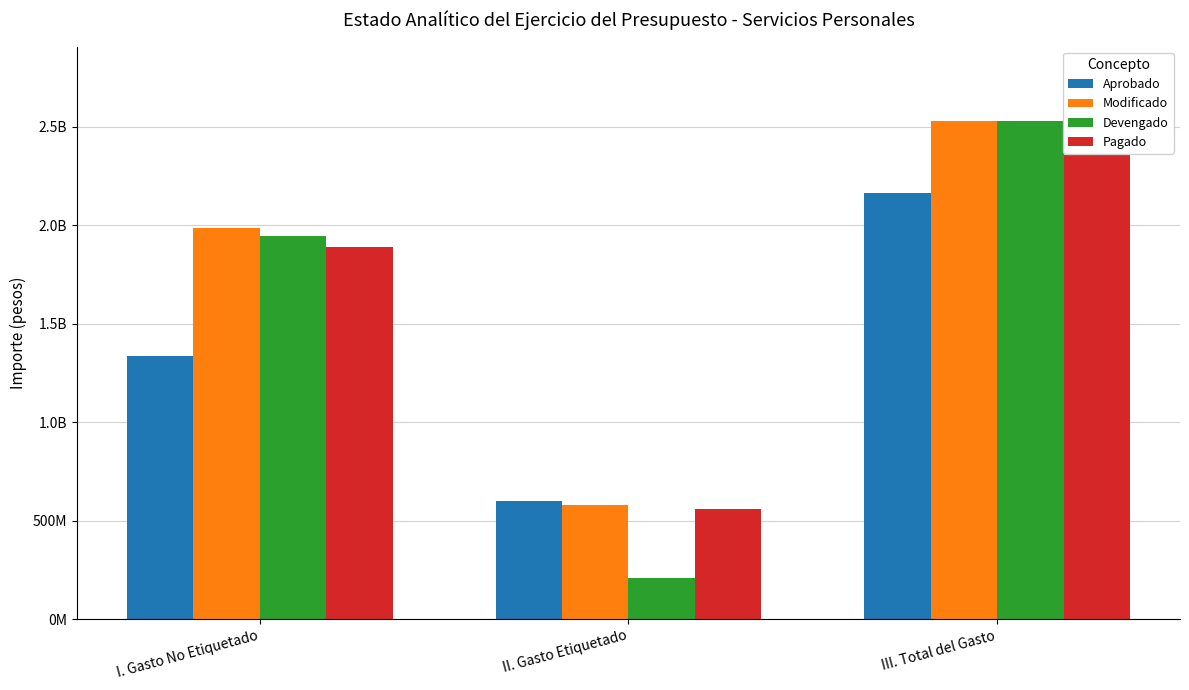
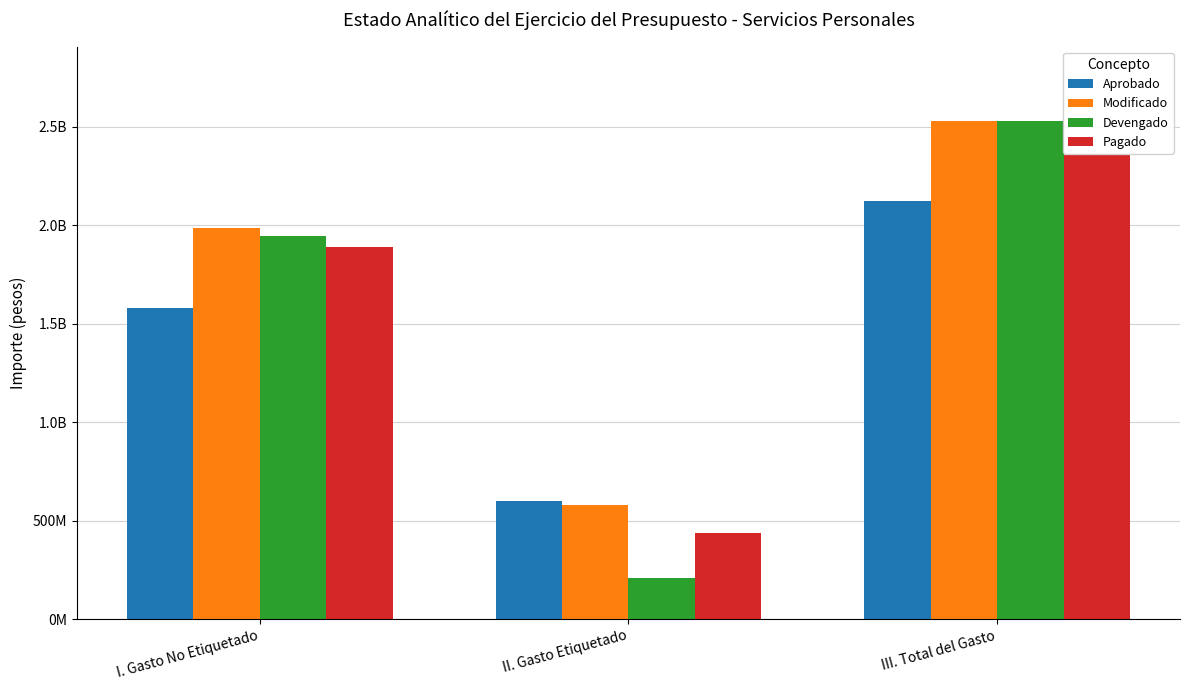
Aprobado, I. Gasto No Etiquetado: 1330000000 -> 1580000000
Pagado, II. Gasto Etiquetado: 560000000 -> 440000000
Aprobado, III. Total del Gasto: 2160000000 -> 2120000000
